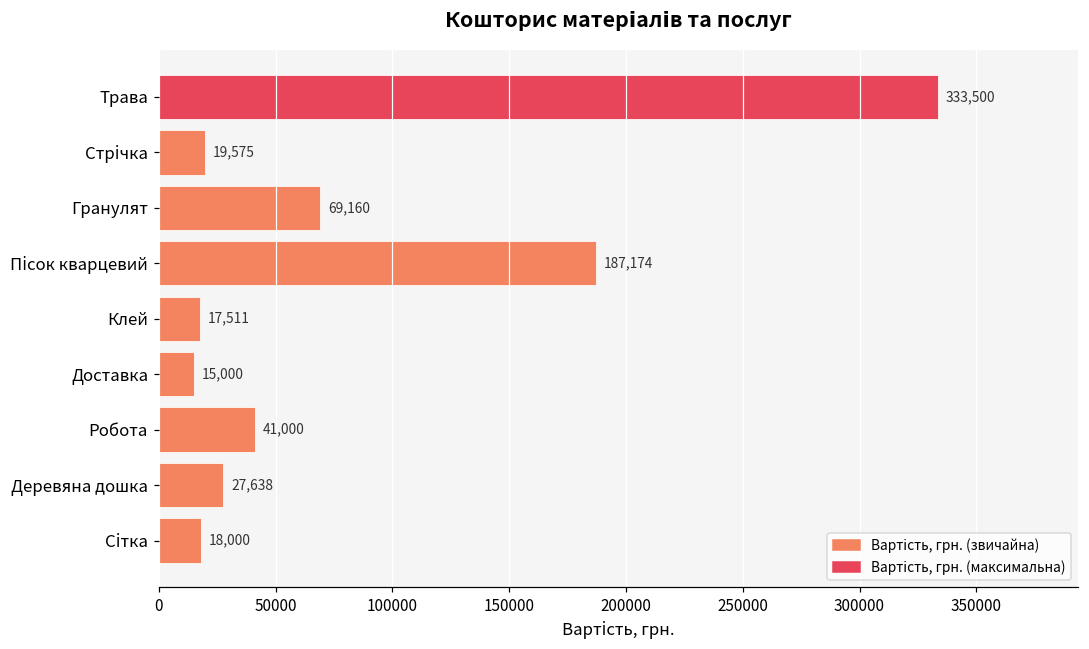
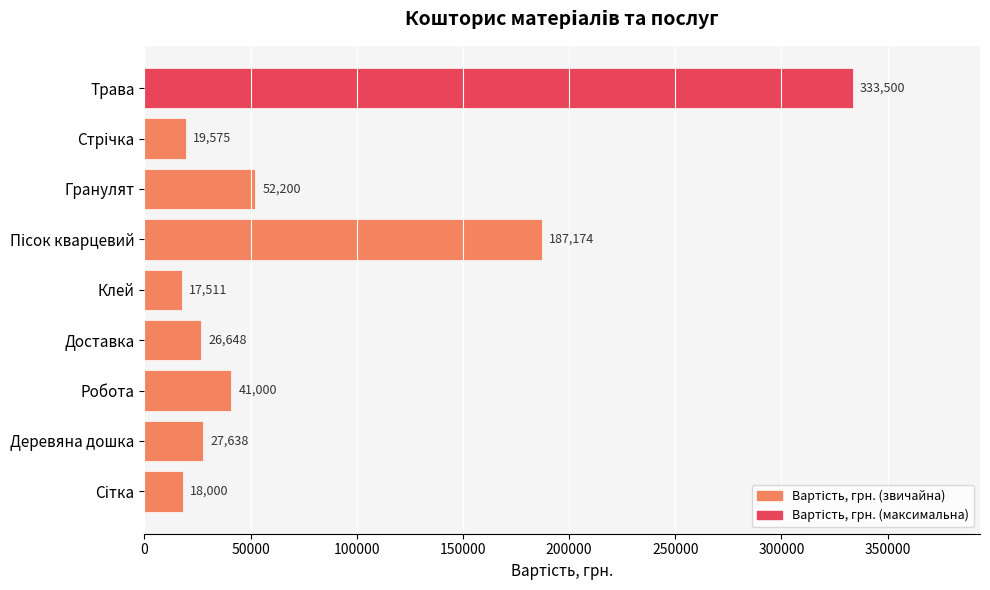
Гранулят: 69,160 -> 52,200
Доставка: 15,000 -> 26,648
